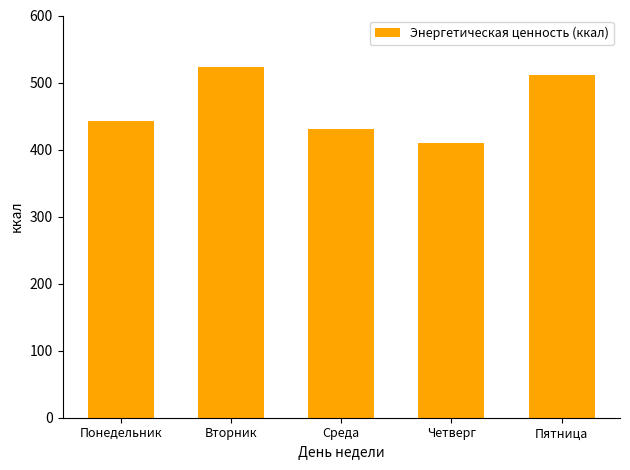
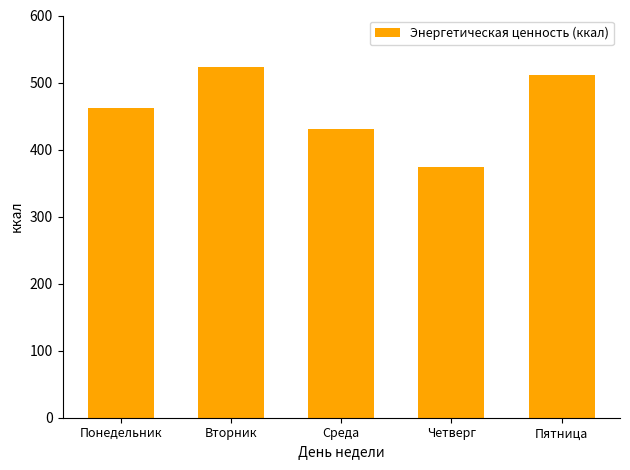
Понедельник: 440 -> 460
Четверг: 410 -> 370
